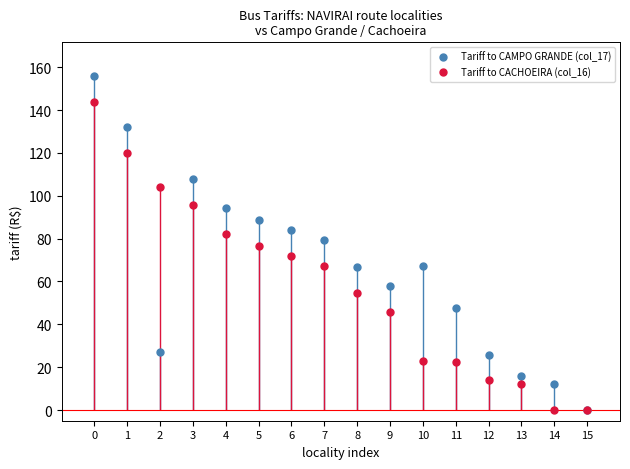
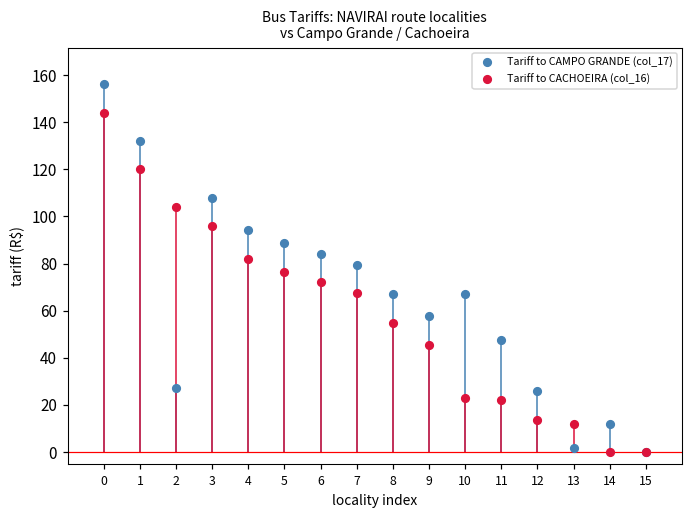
Tariff to CAMPO GRANDE (col_17), 13: 16 -> 2
